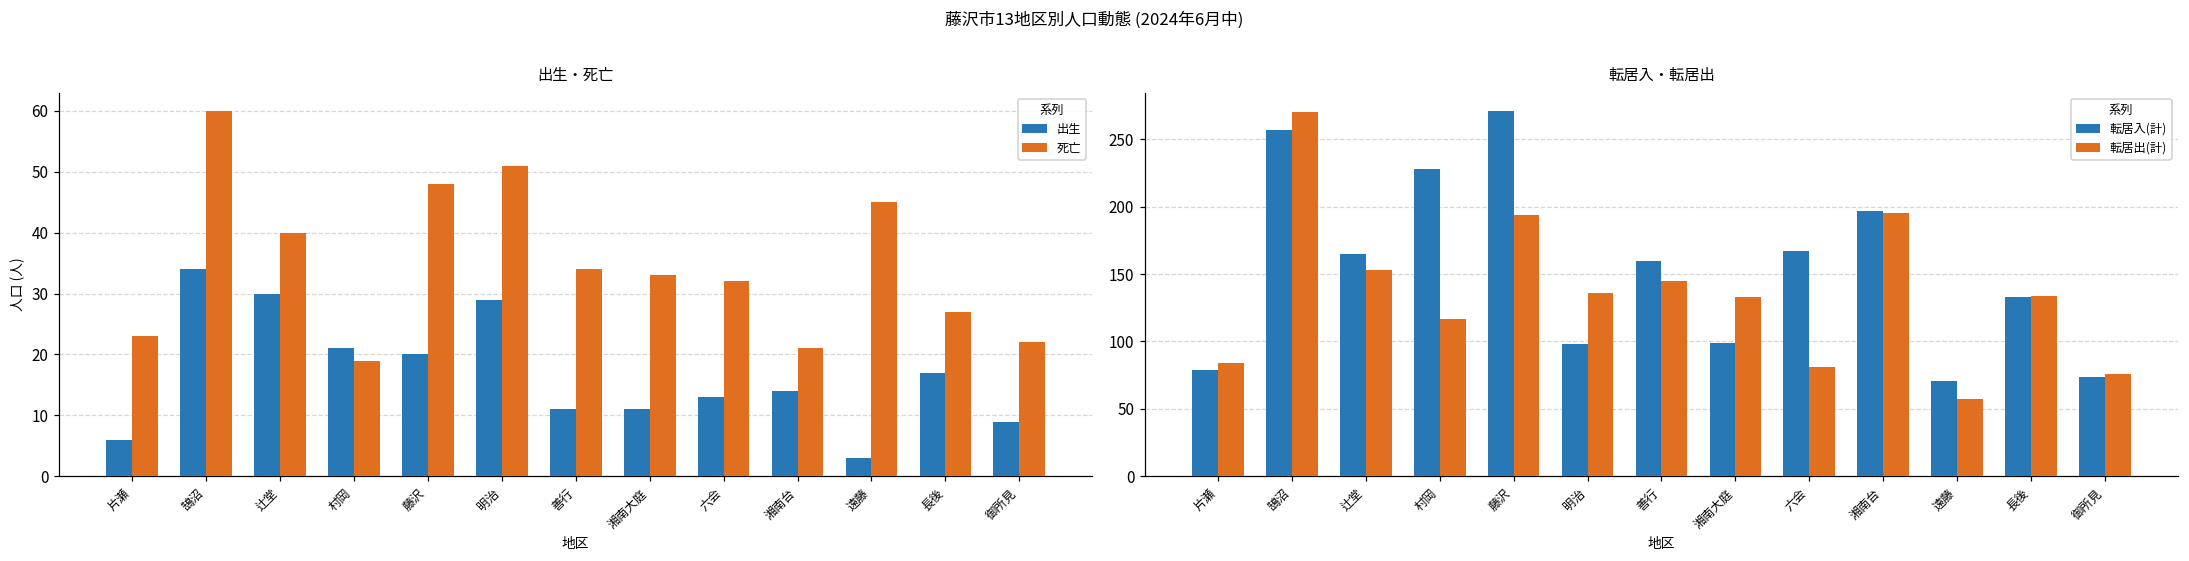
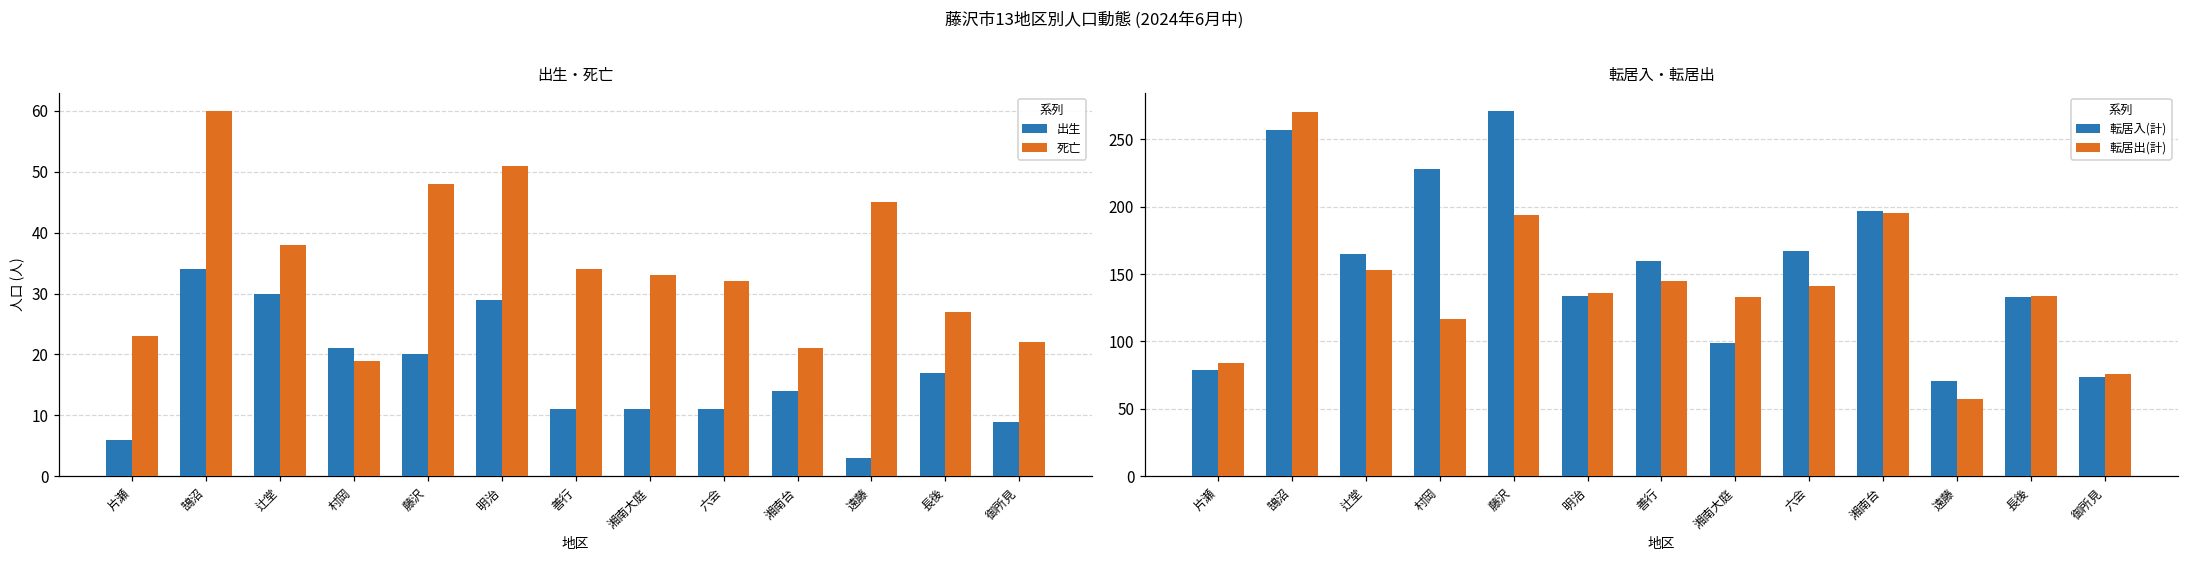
出生・死亡, 死亡, 辻堂: 40 -> 38
出生・死亡, 出生, 六会: 13 -> 11
転居入・転居出, 転居入(計), 明治: 98 -> 134
転居入・転居出, 転居出(計), 六会: 81 -> 141
